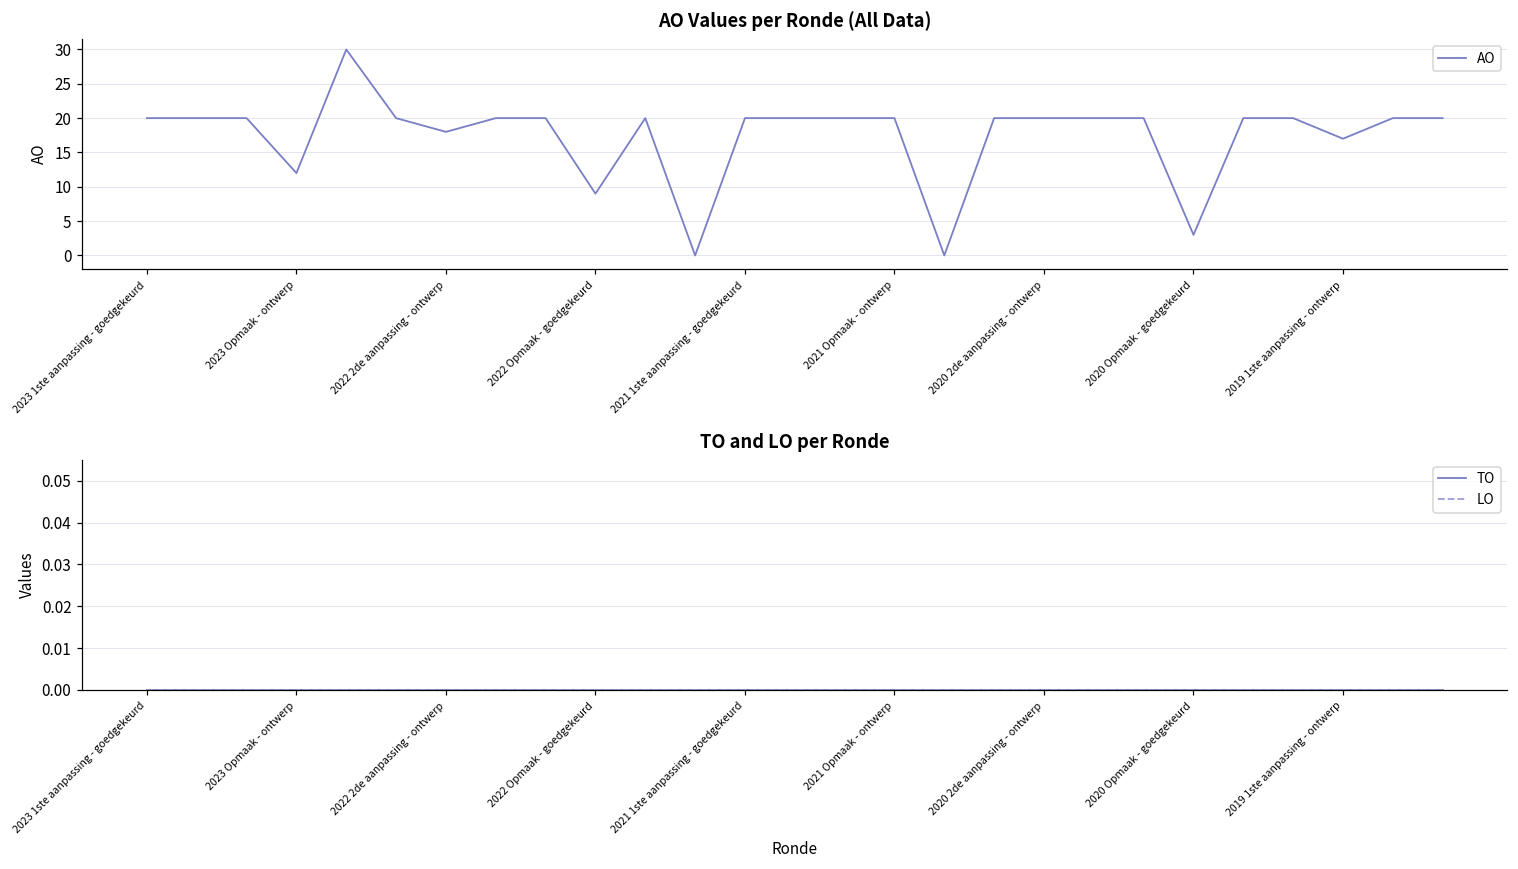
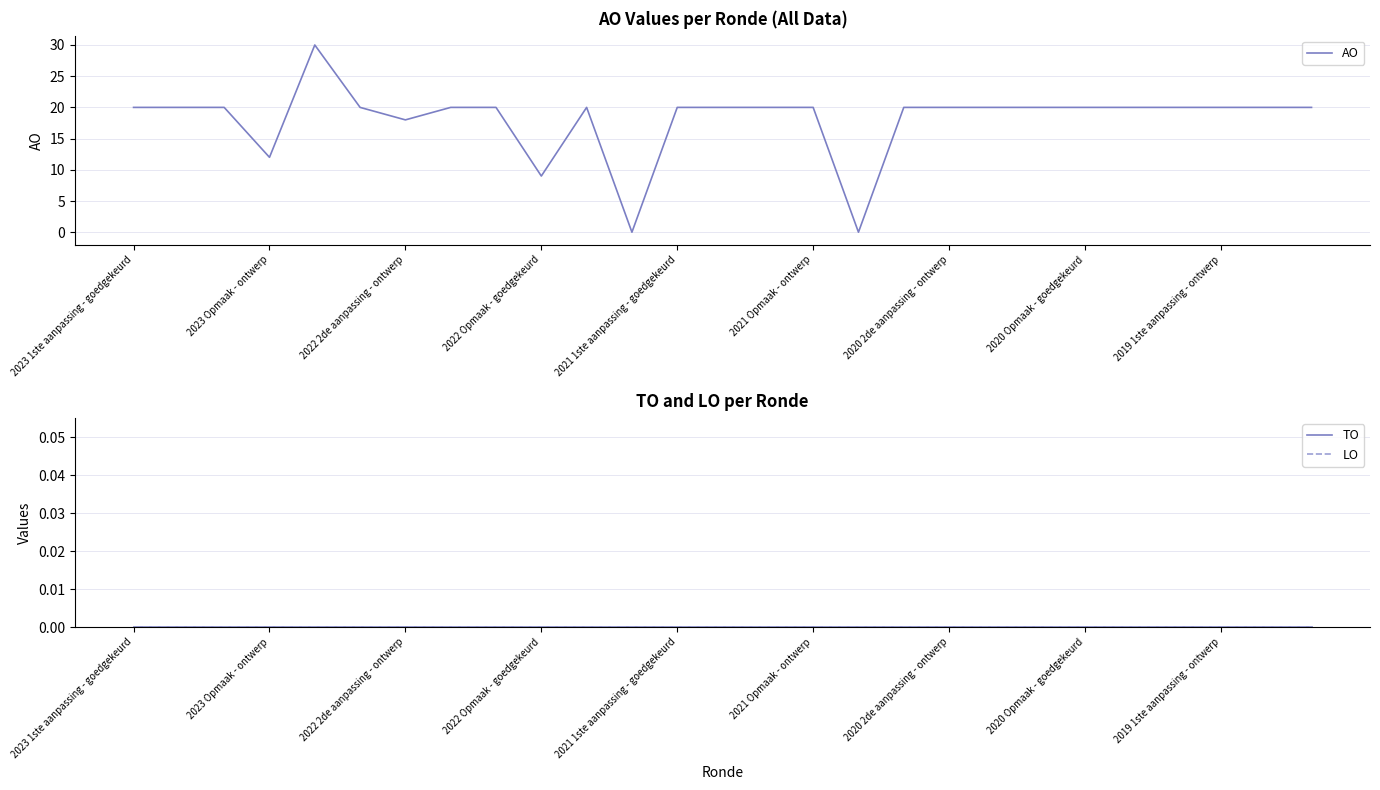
AO Values per Ronde (All Data), 2020 Opmaak - goedgekeurd: 3 -> 20
AO Values per Ronde (All Data), 2019 1ste aanpassing - ontwerp: 17 -> 20
